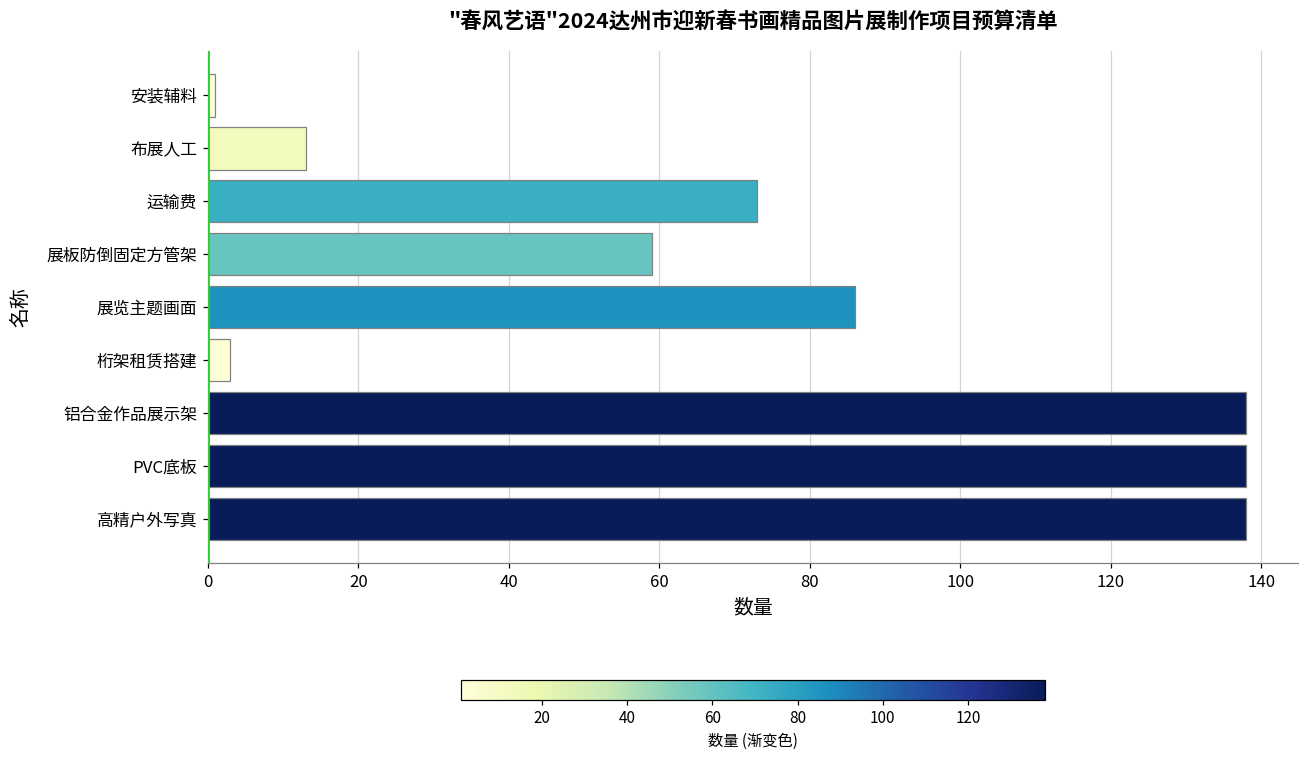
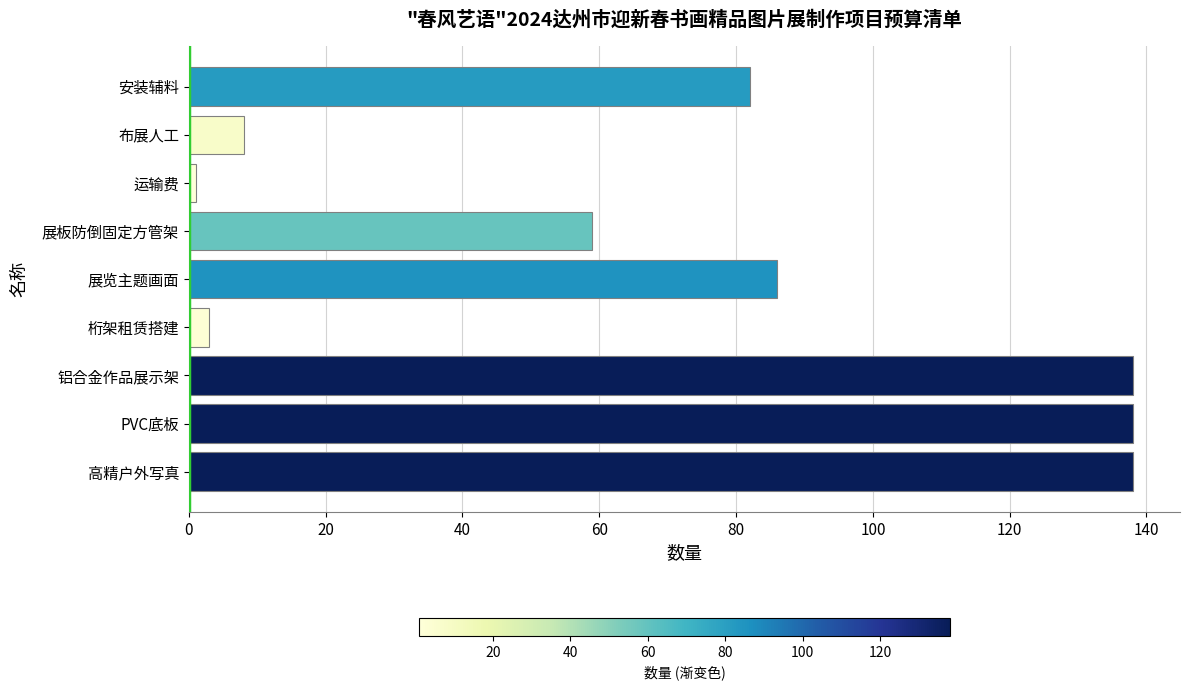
安装辅料: 1 -> 82
布展人工: 13 -> 8
运输费: 73 -> 1
